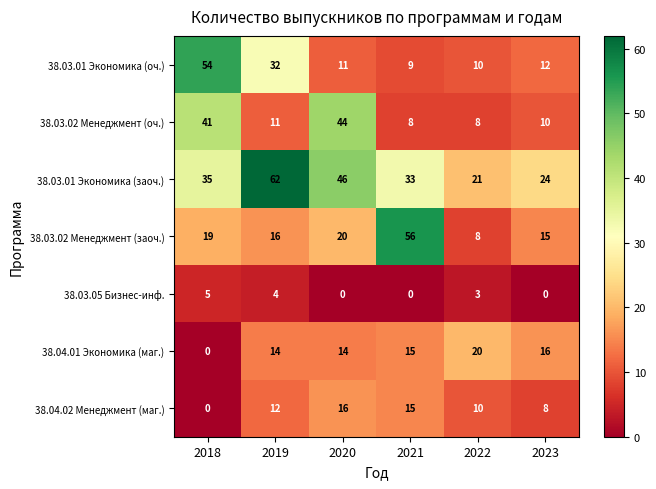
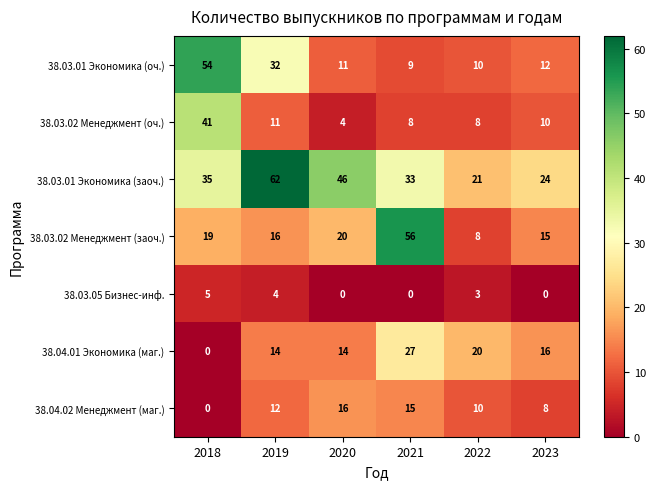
38.03.02 Менеджмент (оч.), 2020: 44 -> 4
38.04.01 Экономика (маг.), 2021: 15 -> 27
